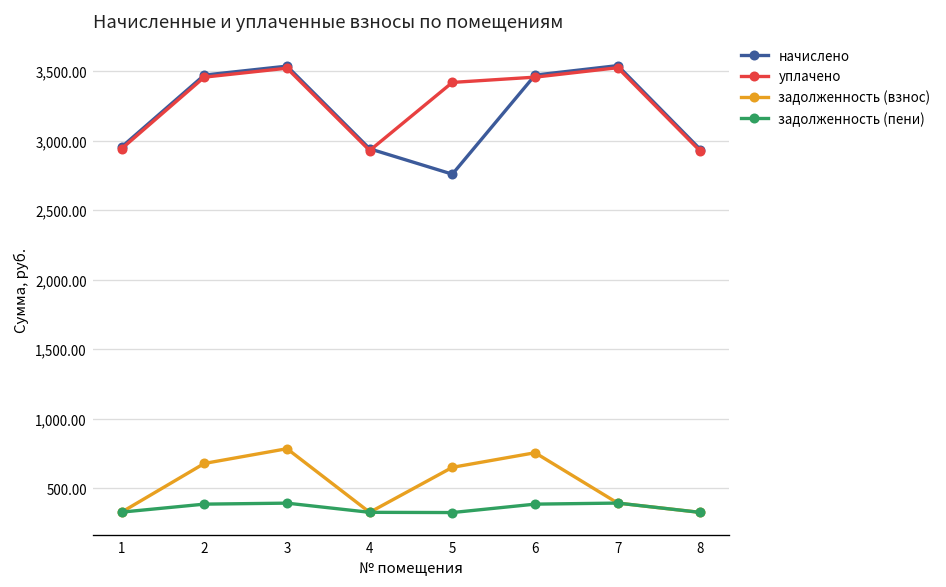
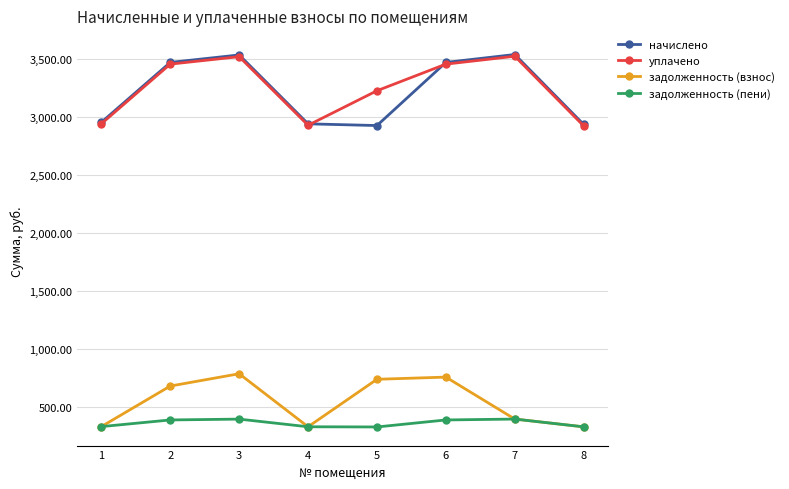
начислено, 5: 2,760 -> 2,930
уплачено, 5: 3,420 -> 3,230
задолженность (взнос), 5: 650 -> 740
